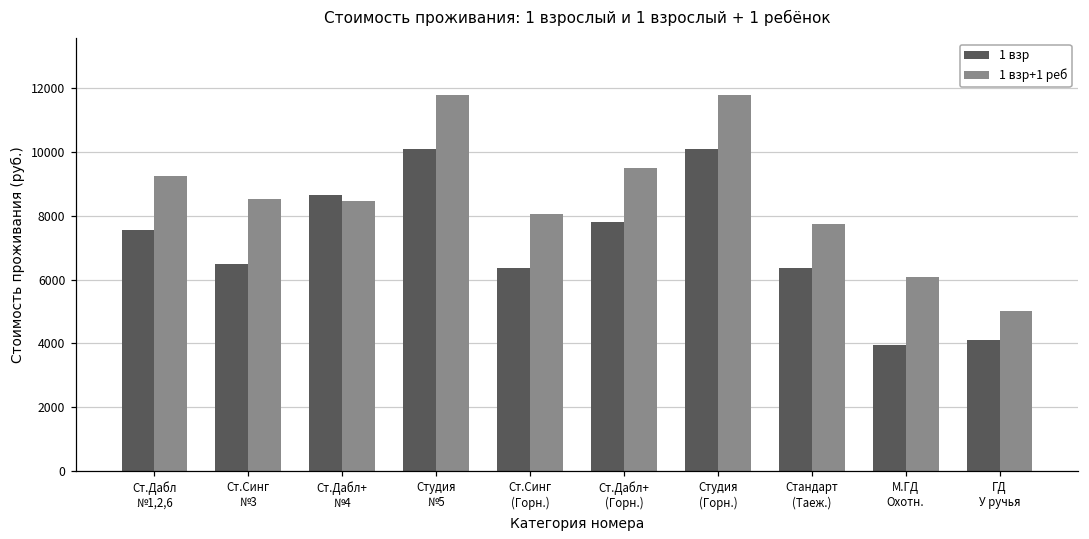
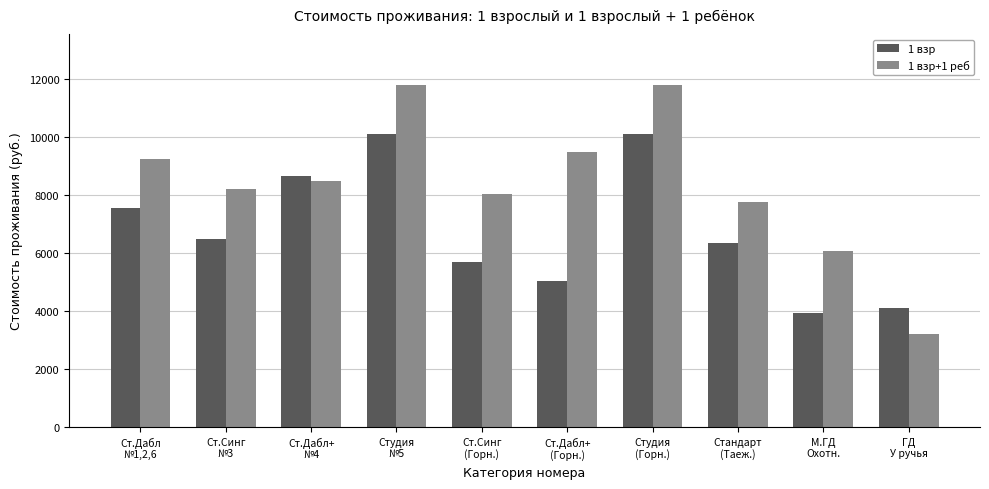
1 взр+1 реб, Ст.Синг №3: 8500 -> 8200
1 взр, Ст.Синг (Горн.): 6400 -> 5700
1 взр, Ст.Дабл+ (Горн.): 7800 -> 5000
1 взр+1 реб, ГД У ручья: 5000 -> 3200
